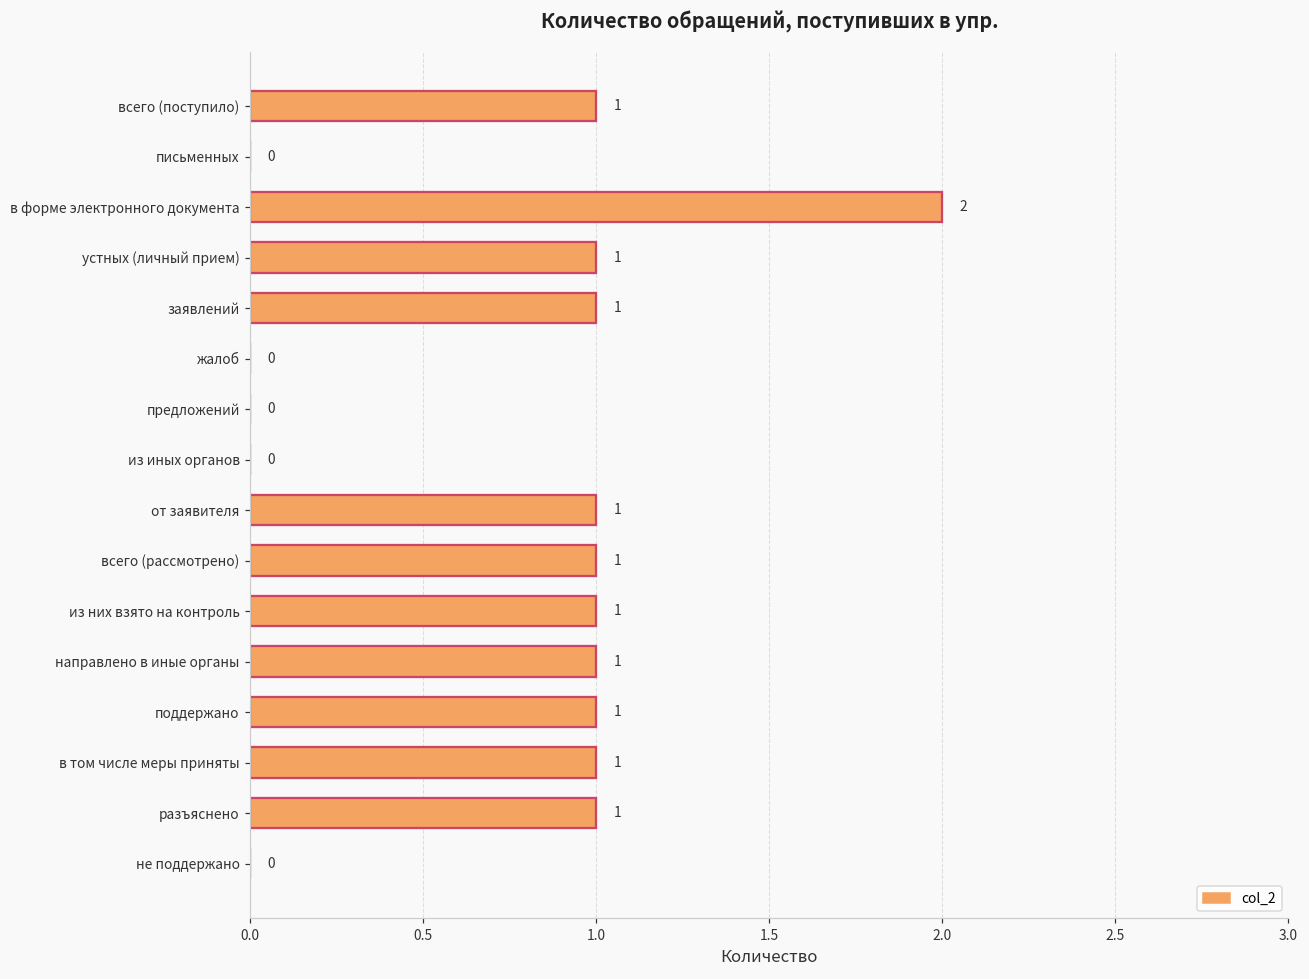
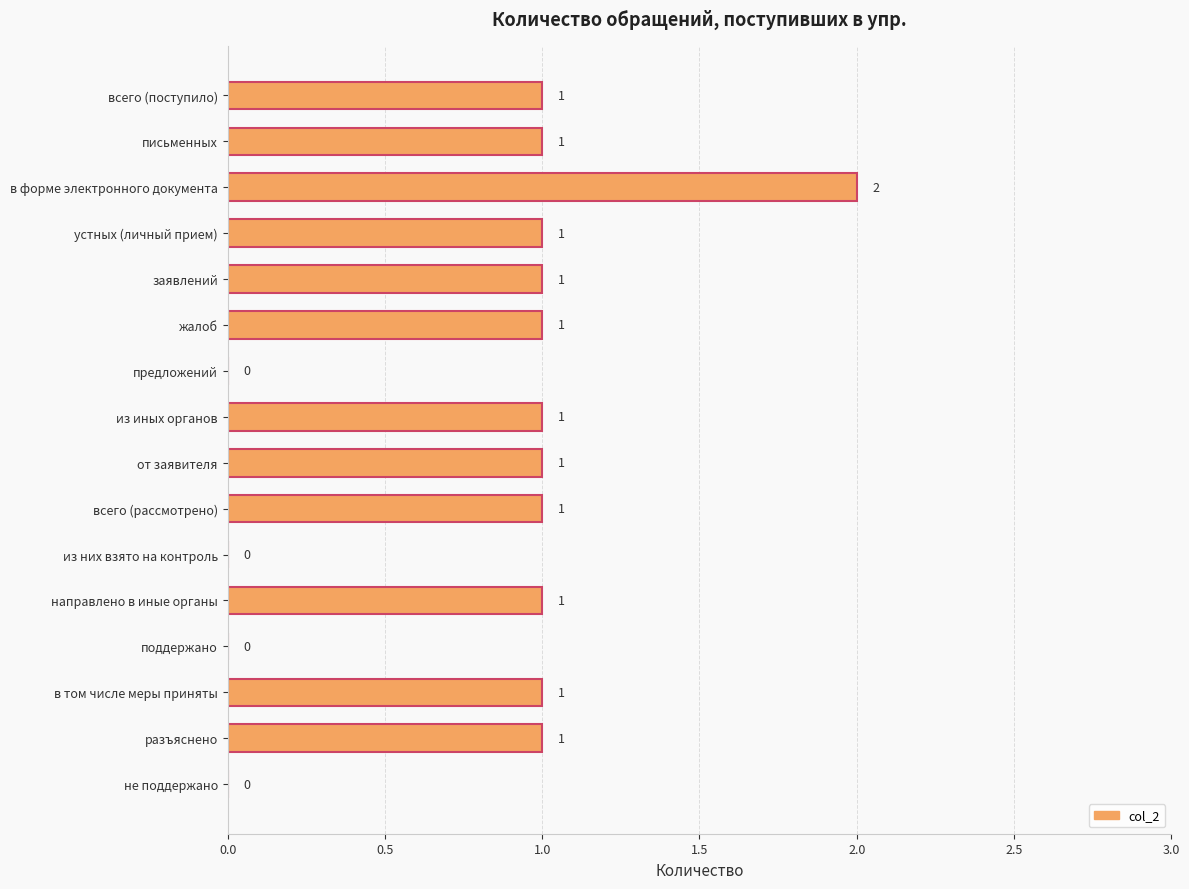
письменных: 0 -> 1
жалоб: 0 -> 1
из иных органов: 0 -> 1
из них взято на контроль: 1 -> 0
поддержано: 1 -> 0
